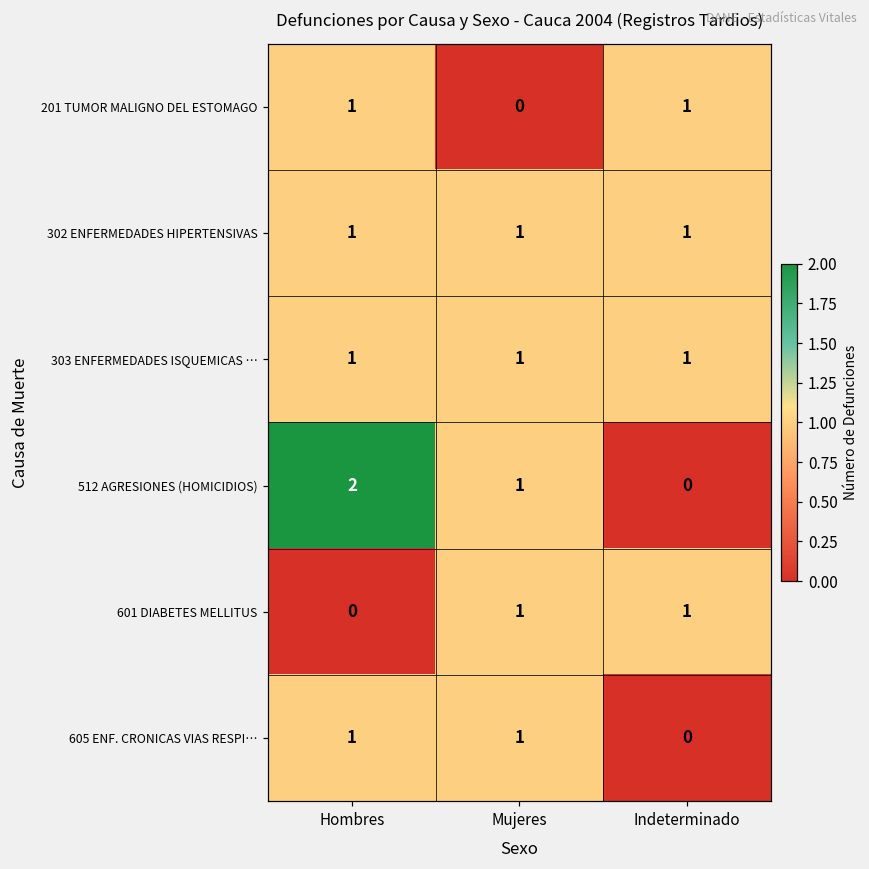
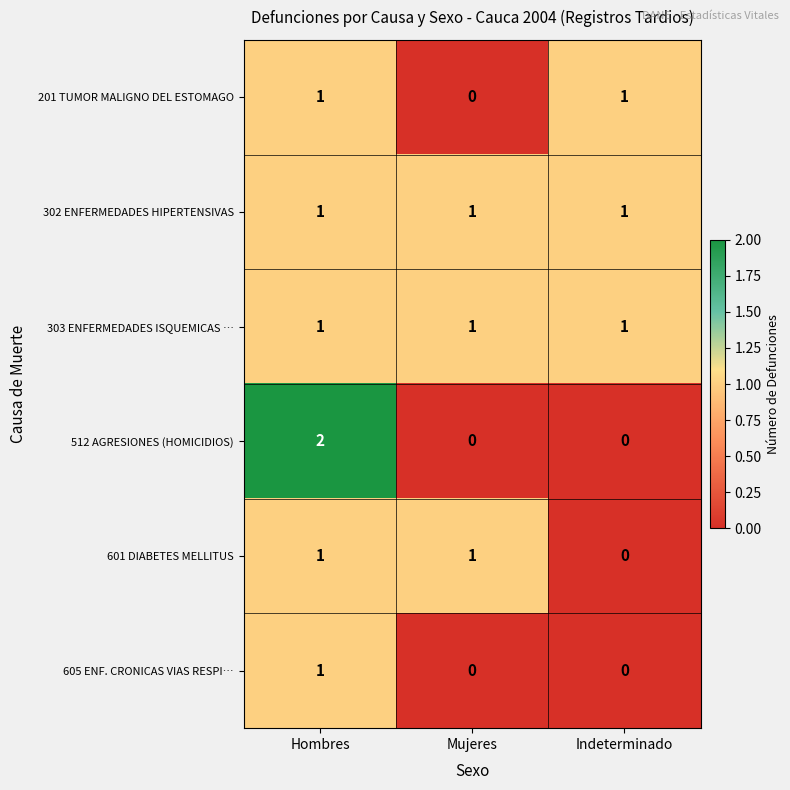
512 AGRESIONES (HOMICIDIOS), Mujeres: 1 -> 0
601 DIABETES MELLITUS, Hombres: 0 -> 1
601 DIABETES MELLITUS, Indeterminado: 1 -> 0
605 ENF. CRONICAS VIAS RESPI…, Mujeres: 1 -> 0
